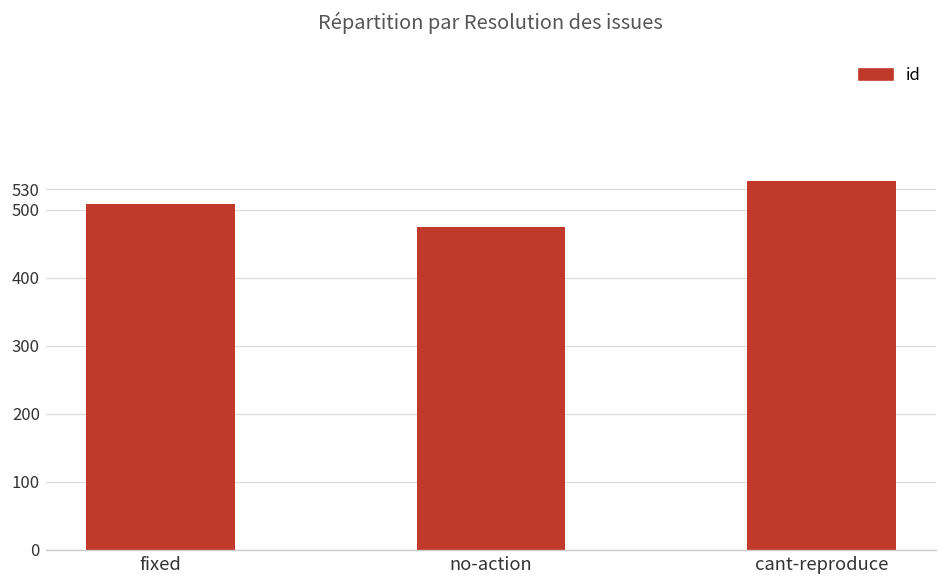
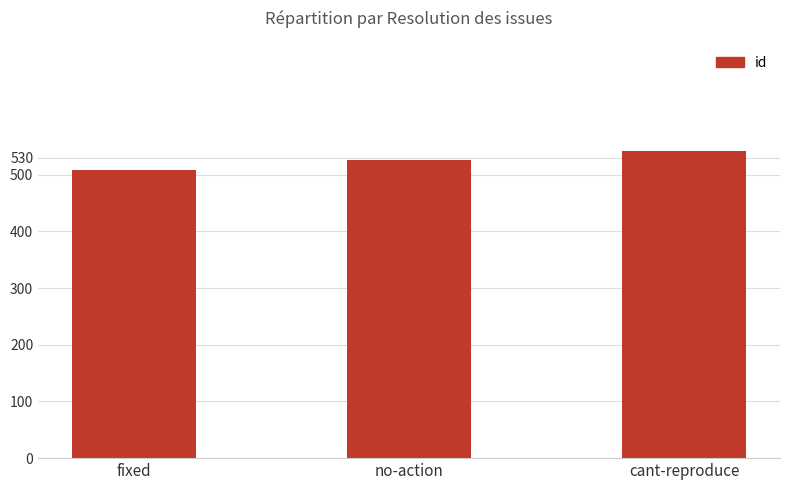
no-action: 480 -> 530
